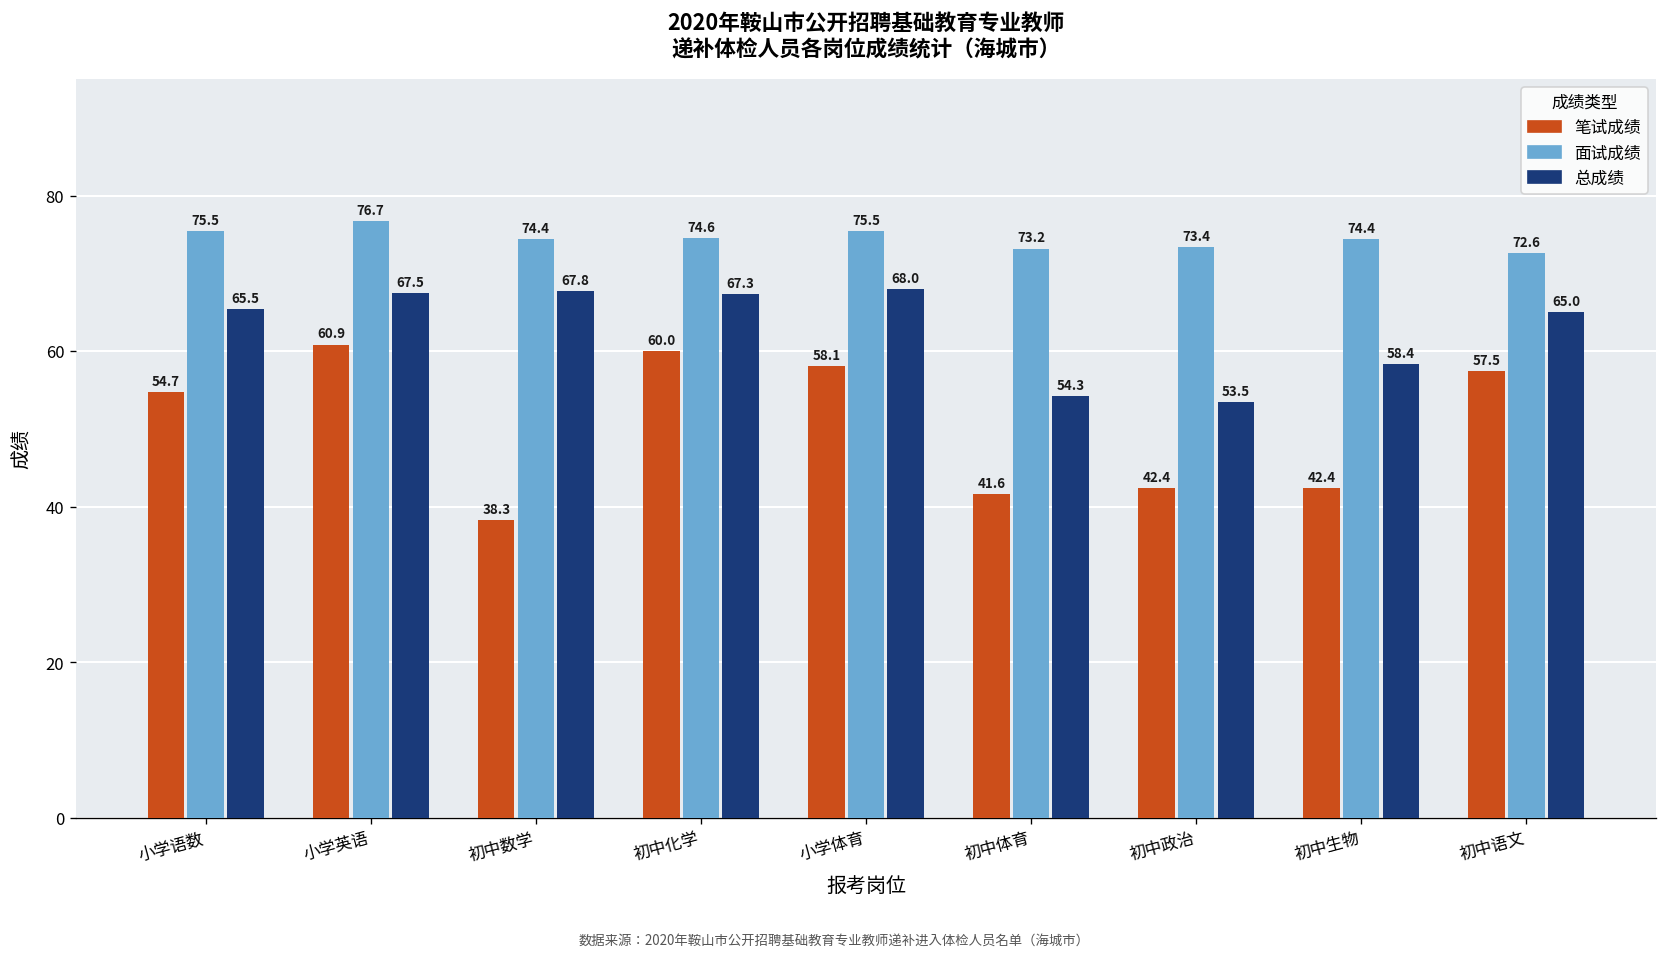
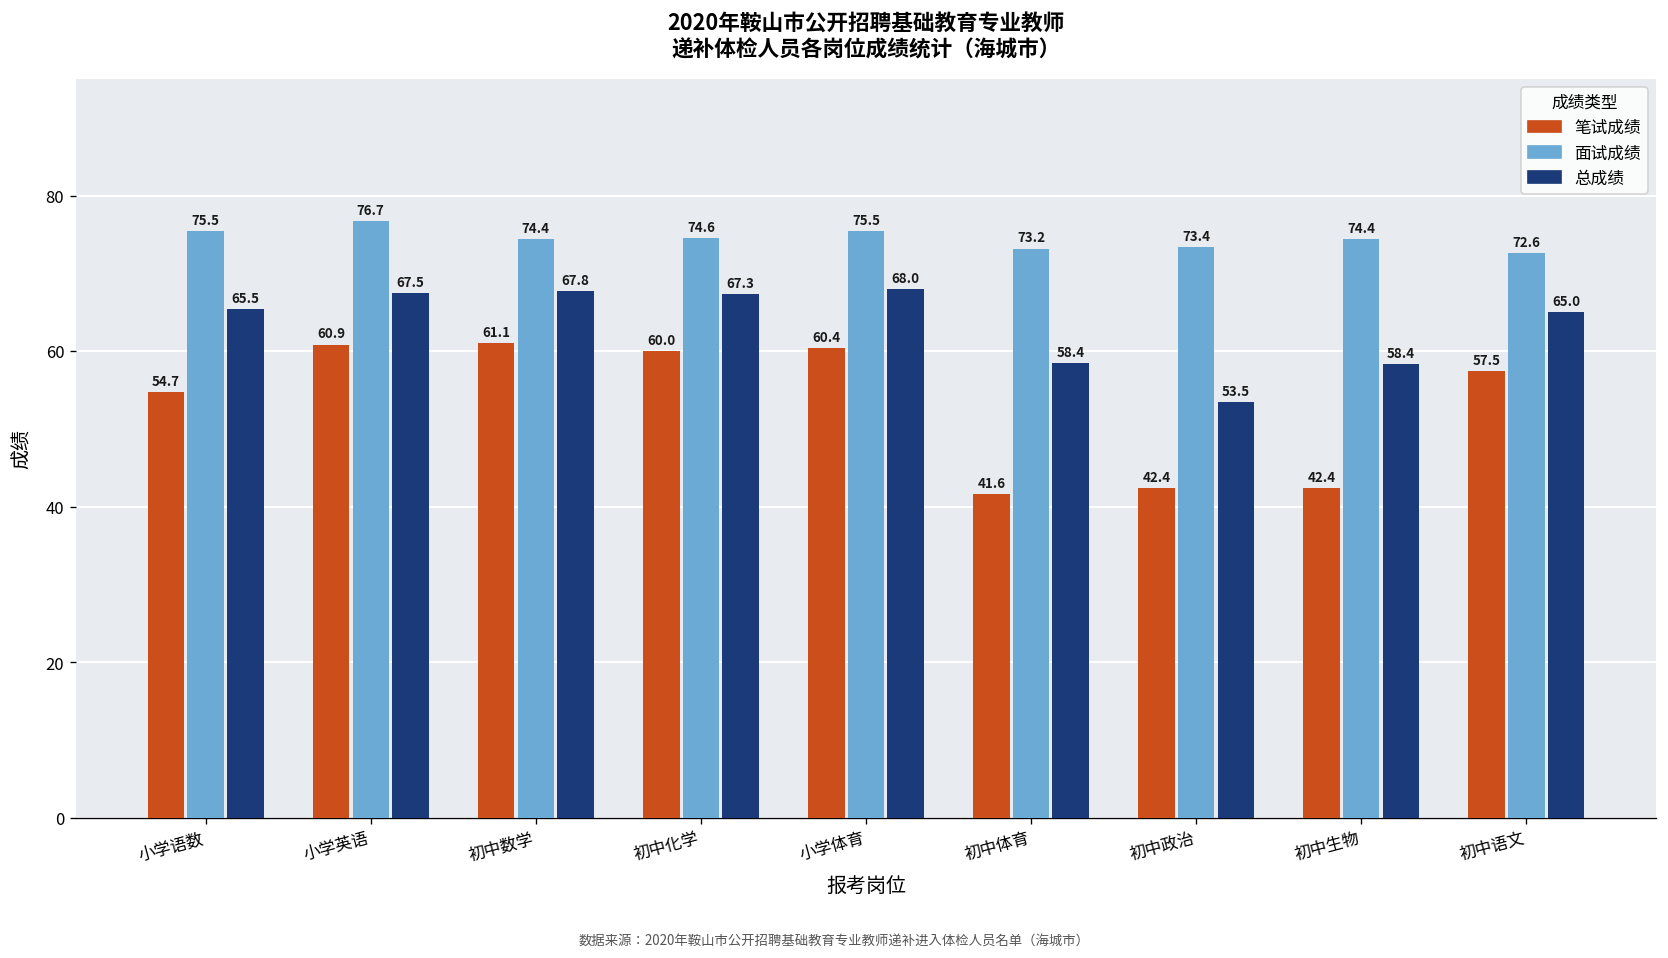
笔试成绩, 初中数学: 38.3 -> 61.1
笔试成绩, 小学体育: 58.1 -> 60.4
总成绩, 初中体育: 54.3 -> 58.4
